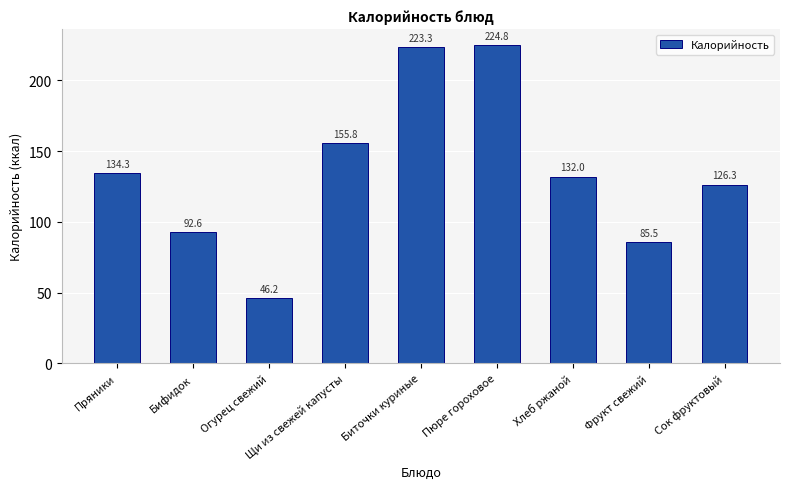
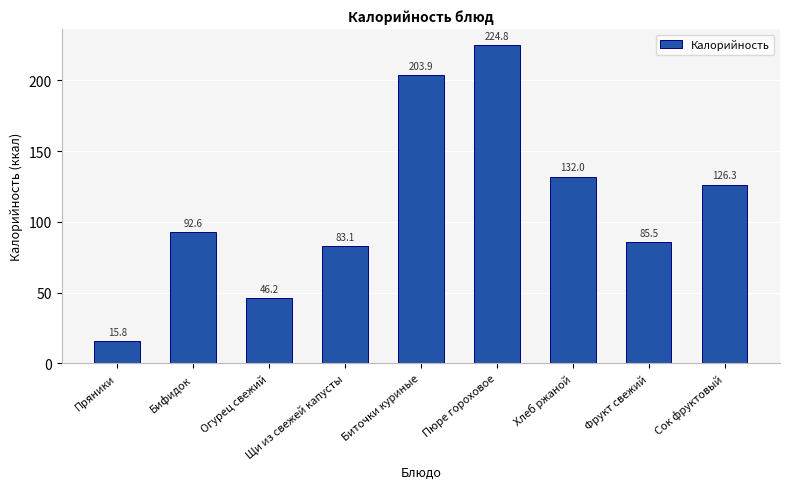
Пряники: 134.3 -> 15.8
Щи из свежей капусты: 155.8 -> 83.1
Биточки куриные: 223.3 -> 203.9
